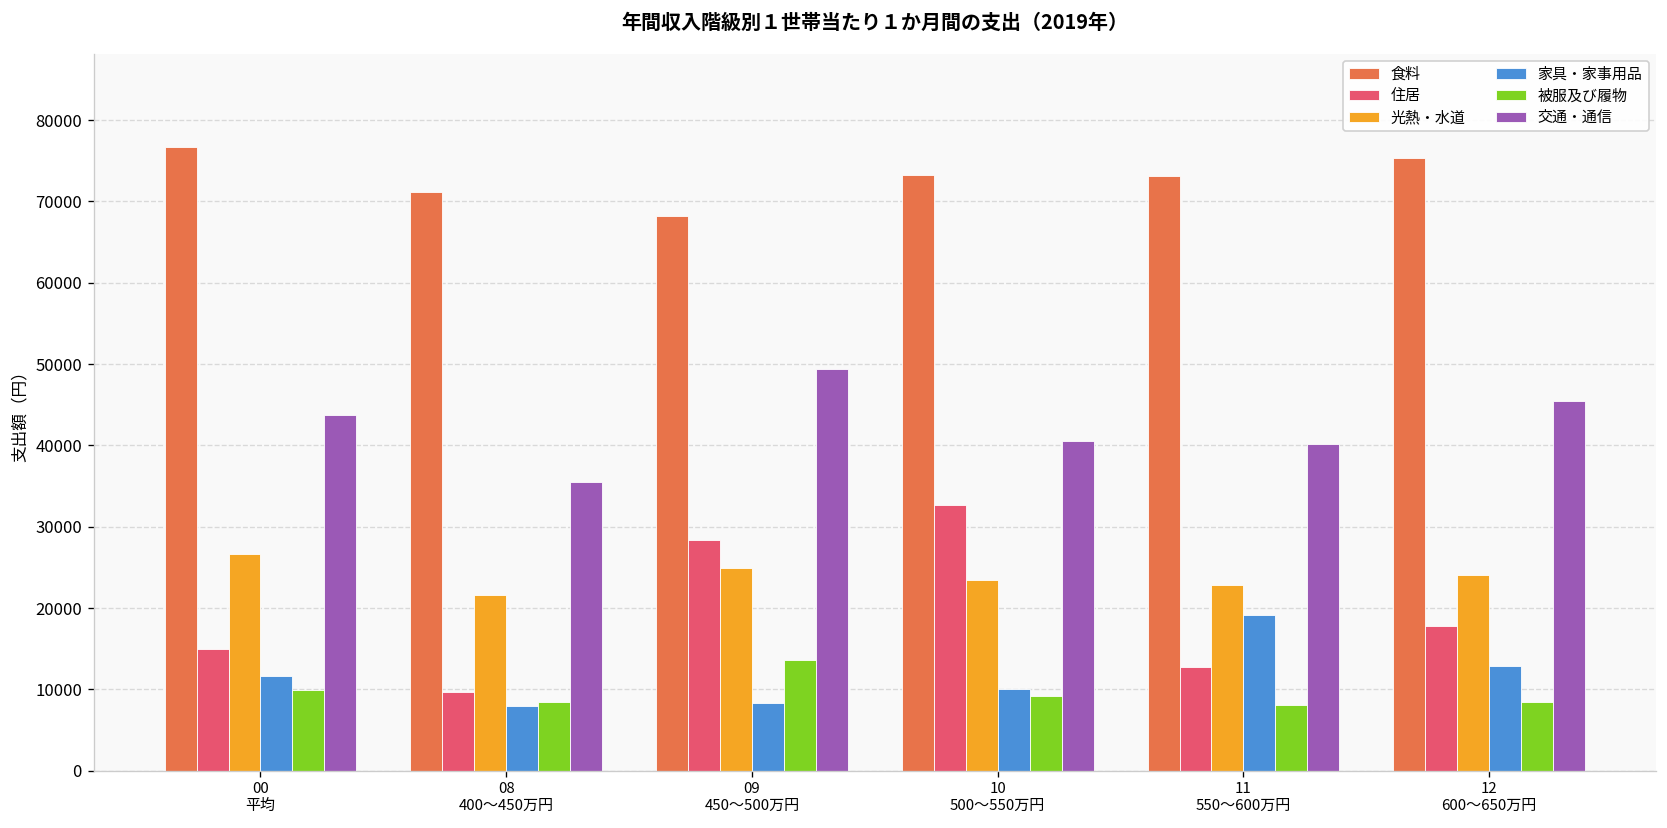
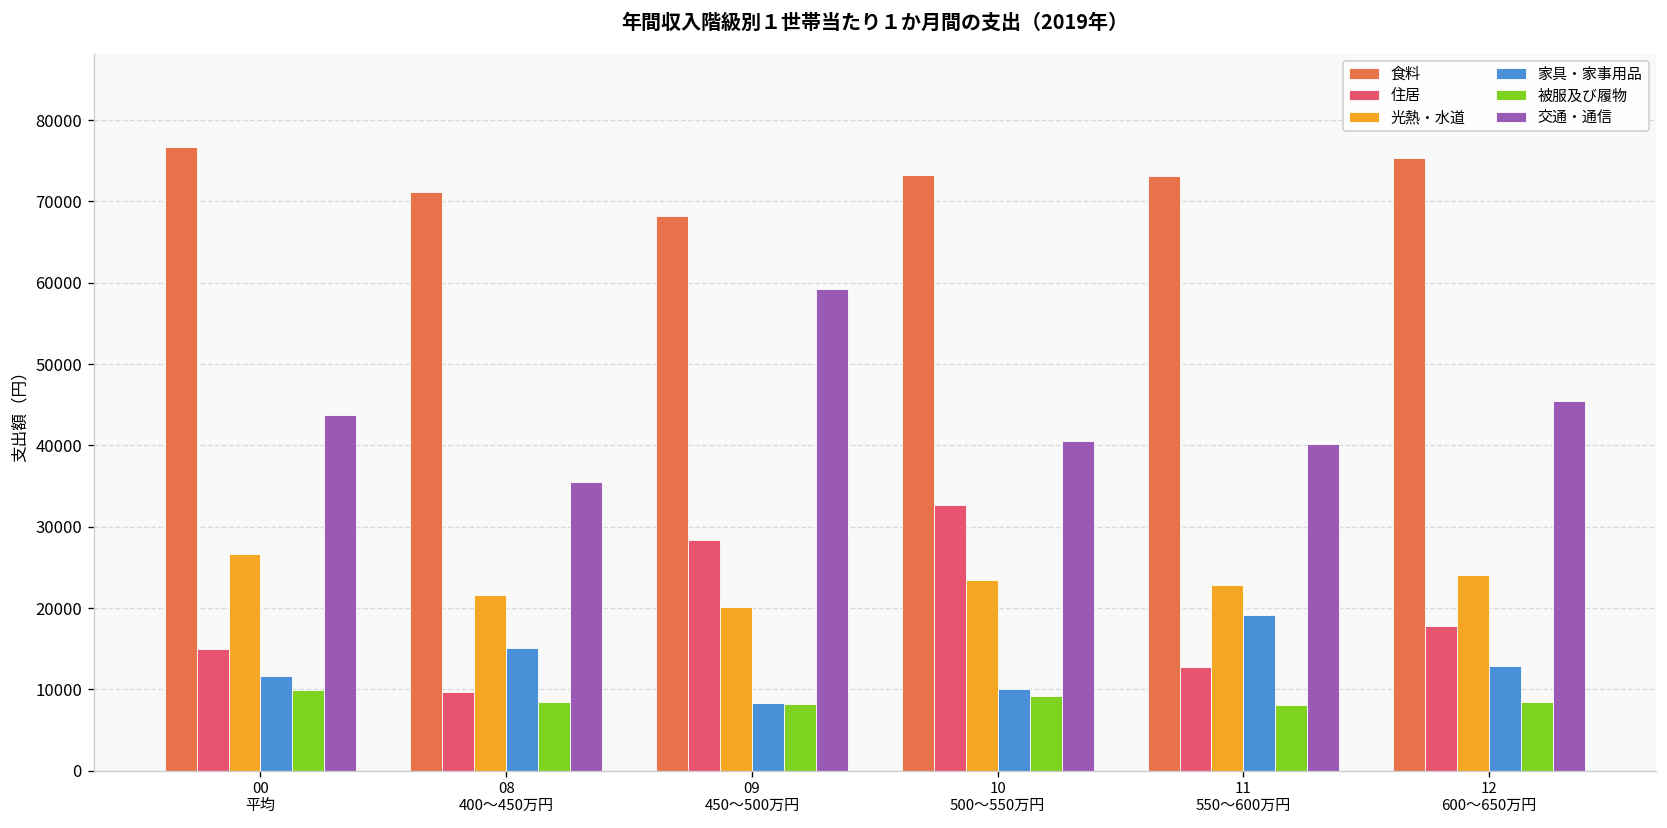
家具・家事用品, 08 400～450万円: 8000 -> 15000
光熱・水道, 09 450～500万円: 25000 -> 20000
被服及び履物, 09 450～500万円: 14000 -> 8000
交通・通信, 09 450～500万円: 49000 -> 59000
